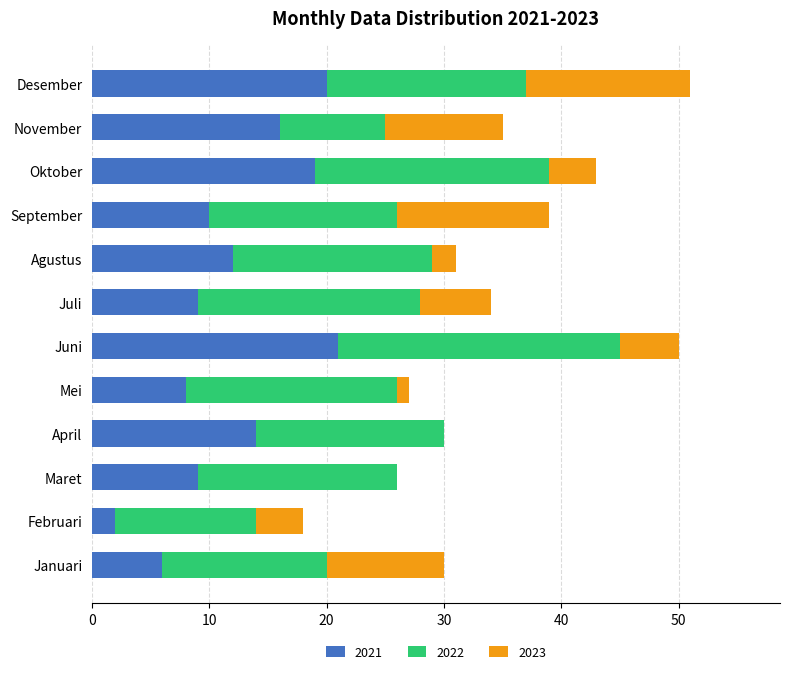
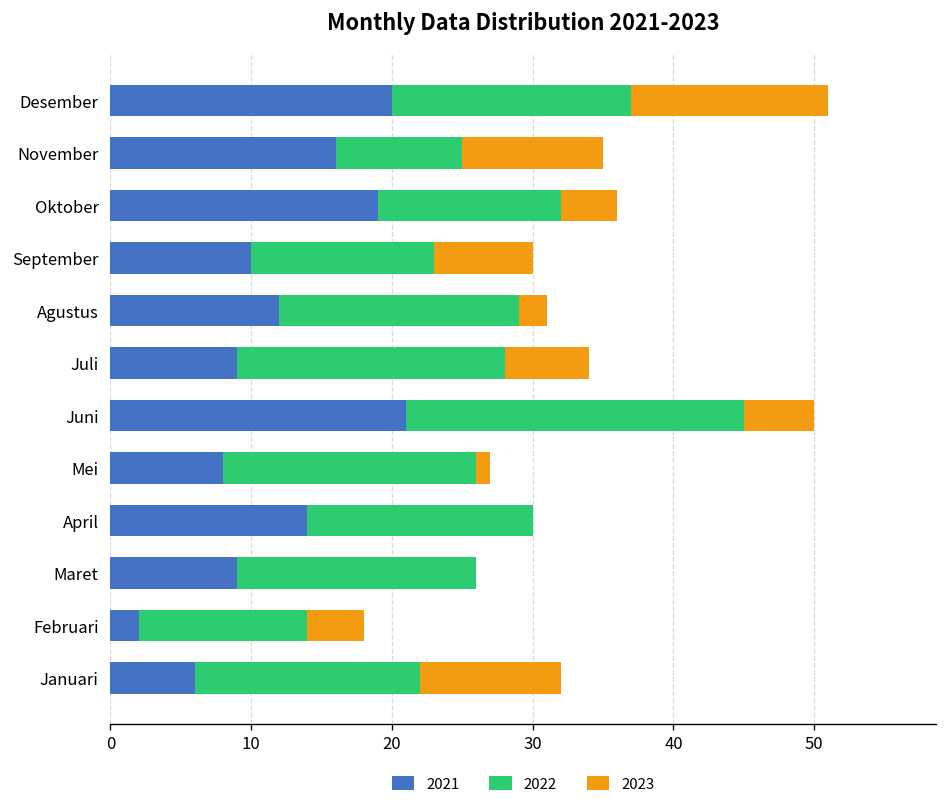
2022, Oktober: 20 -> 13
2022, September: 16 -> 13
2023, September: 13 -> 7
2022, Januari: 14 -> 16
